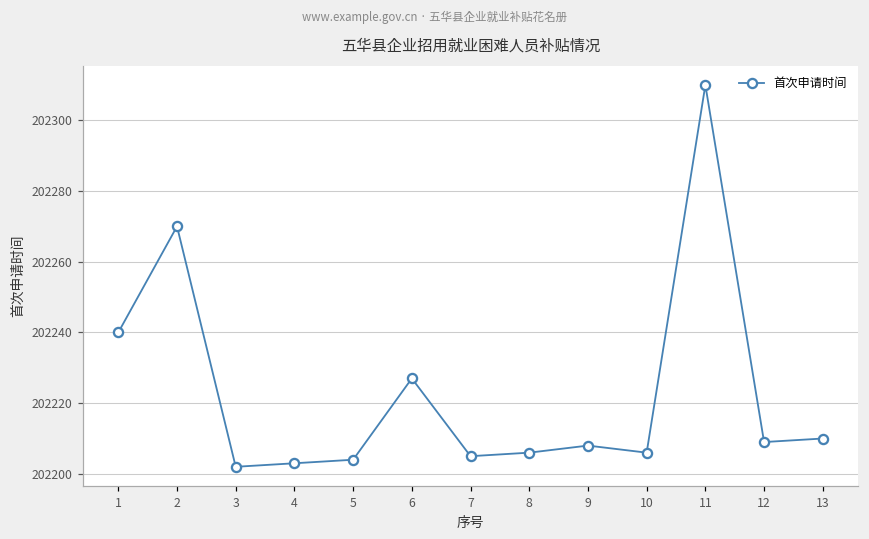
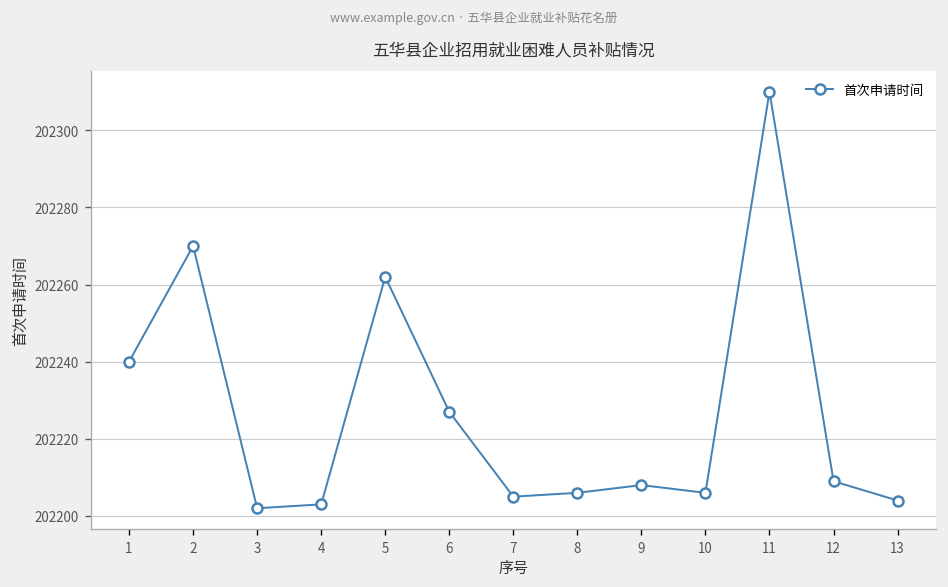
5: 202204 -> 202262
13: 202210 -> 202204
